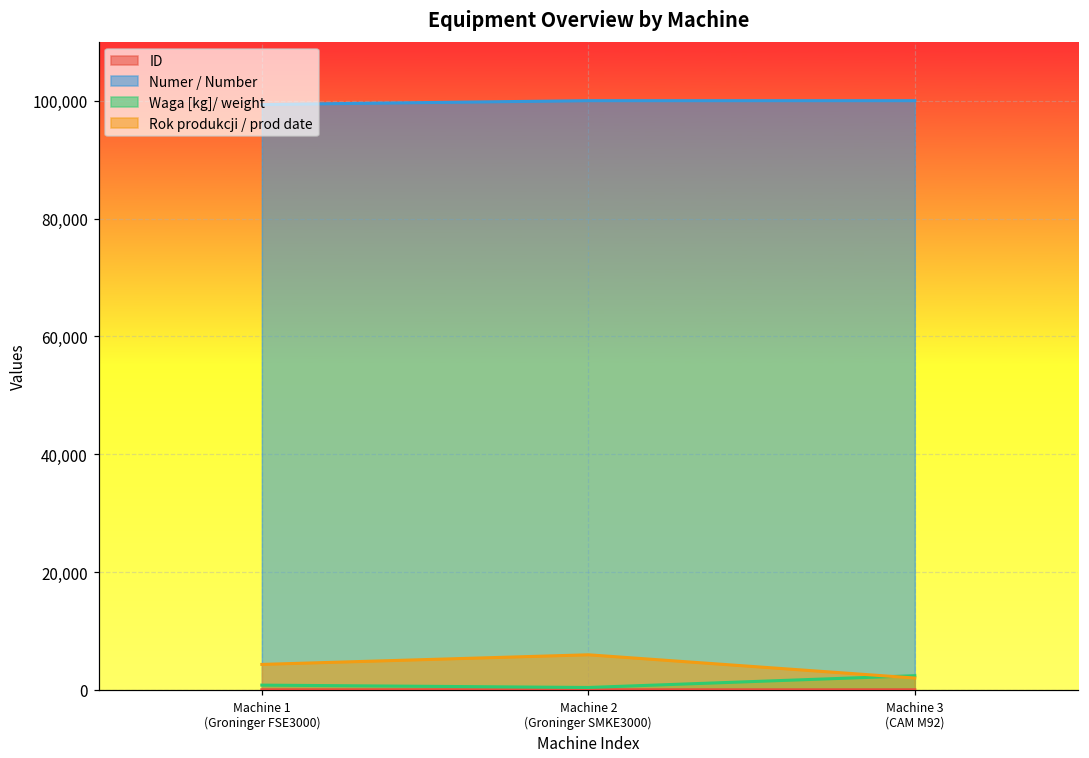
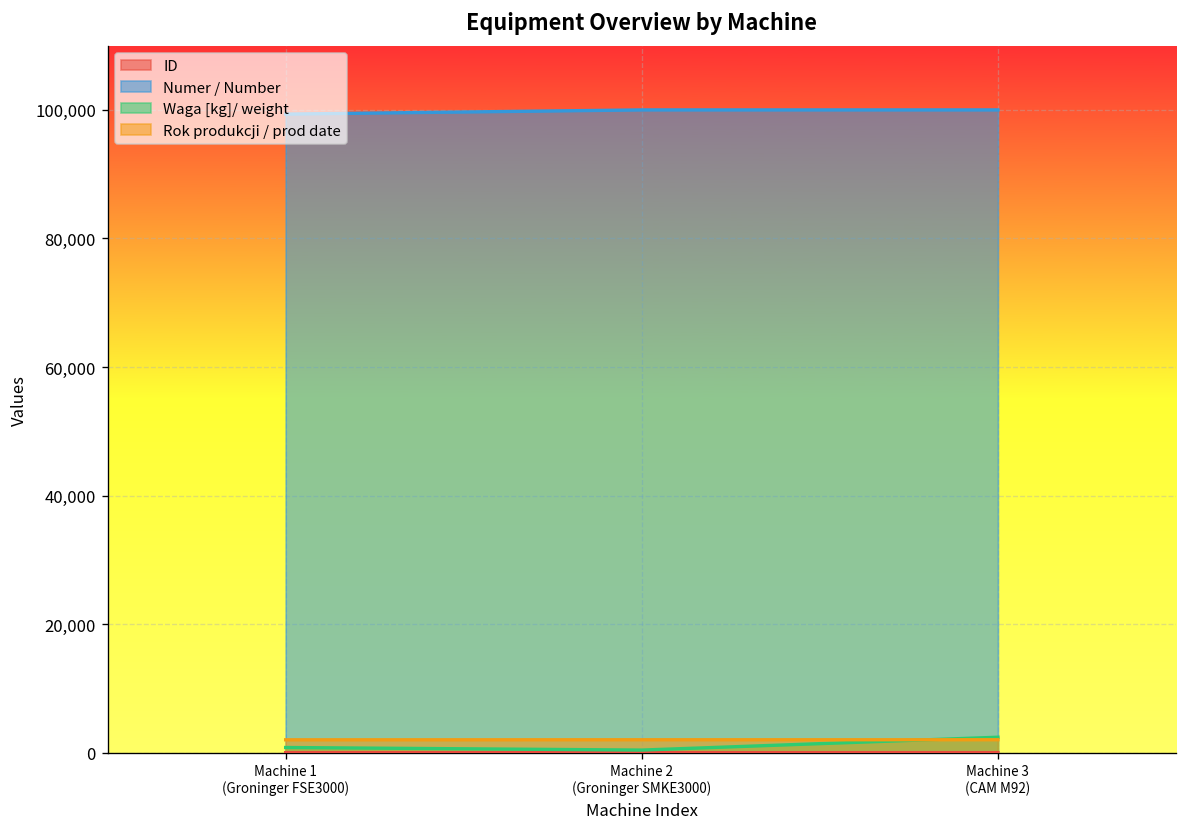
Rok produkcji / prod date, Machine 1 (Groninger FSE3000): 4,000 -> 2,000
Rok produkcji / prod date, Machine 2 (Groninger SMKE3000): 6,000 -> 2,000
